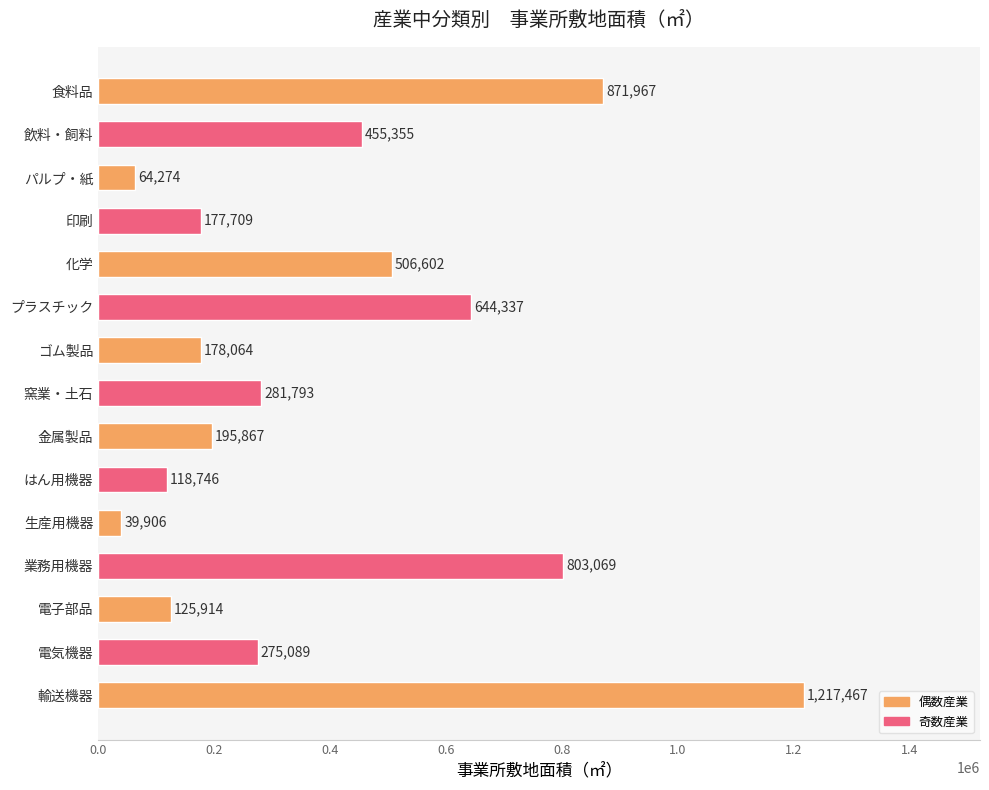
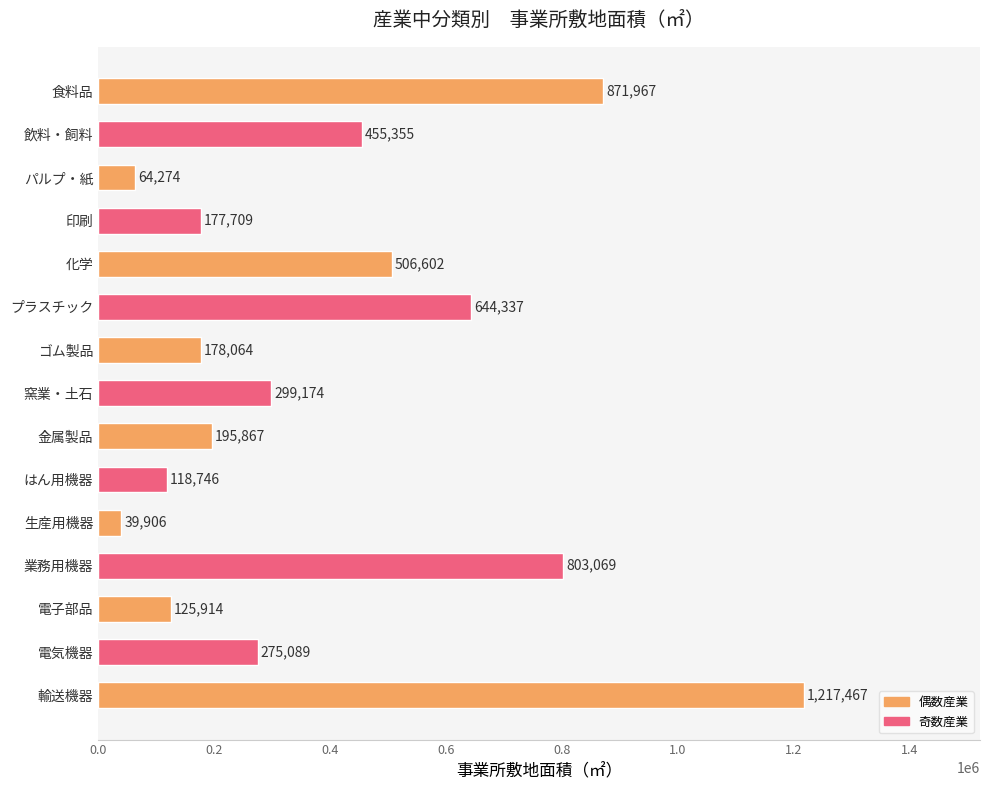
窯業・土石: 281,793 -> 299,174
